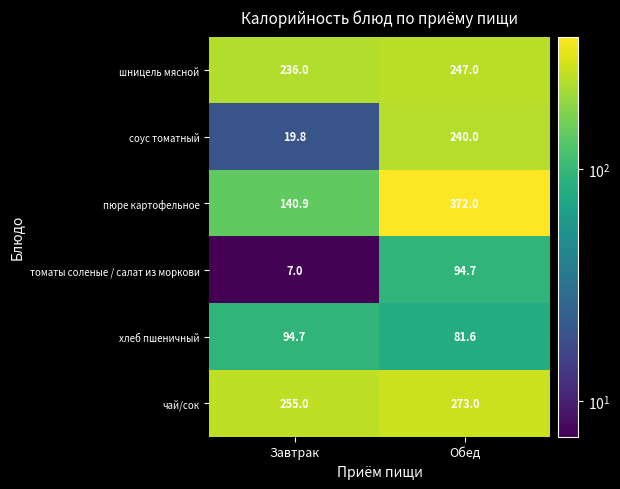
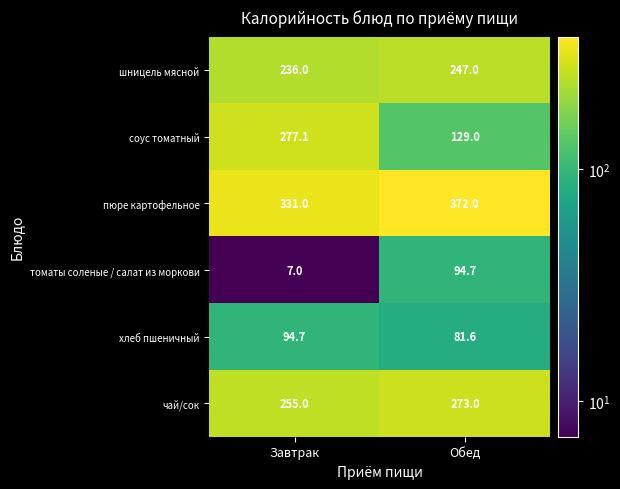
соус томатный, Завтрак: 19.8 -> 277.1
соус томатный, Обед: 240.0 -> 129.0
пюре картофельное, Завтрак: 140.9 -> 331.0
